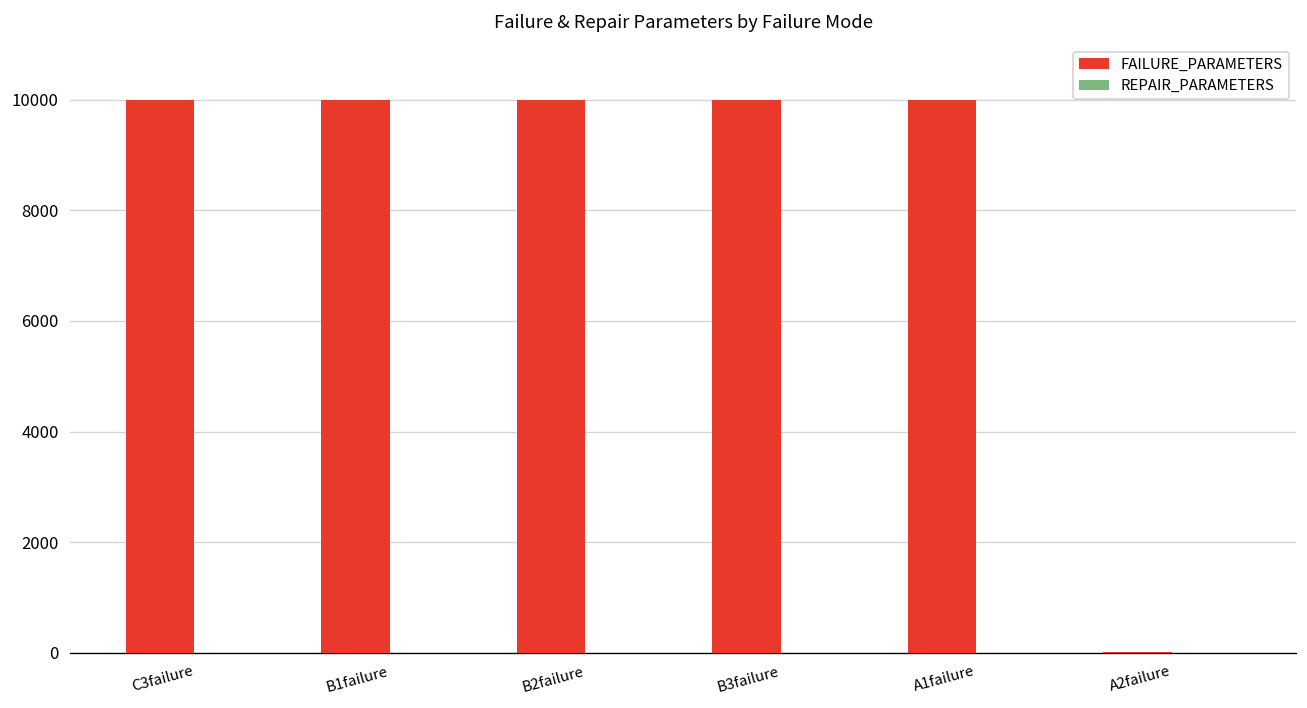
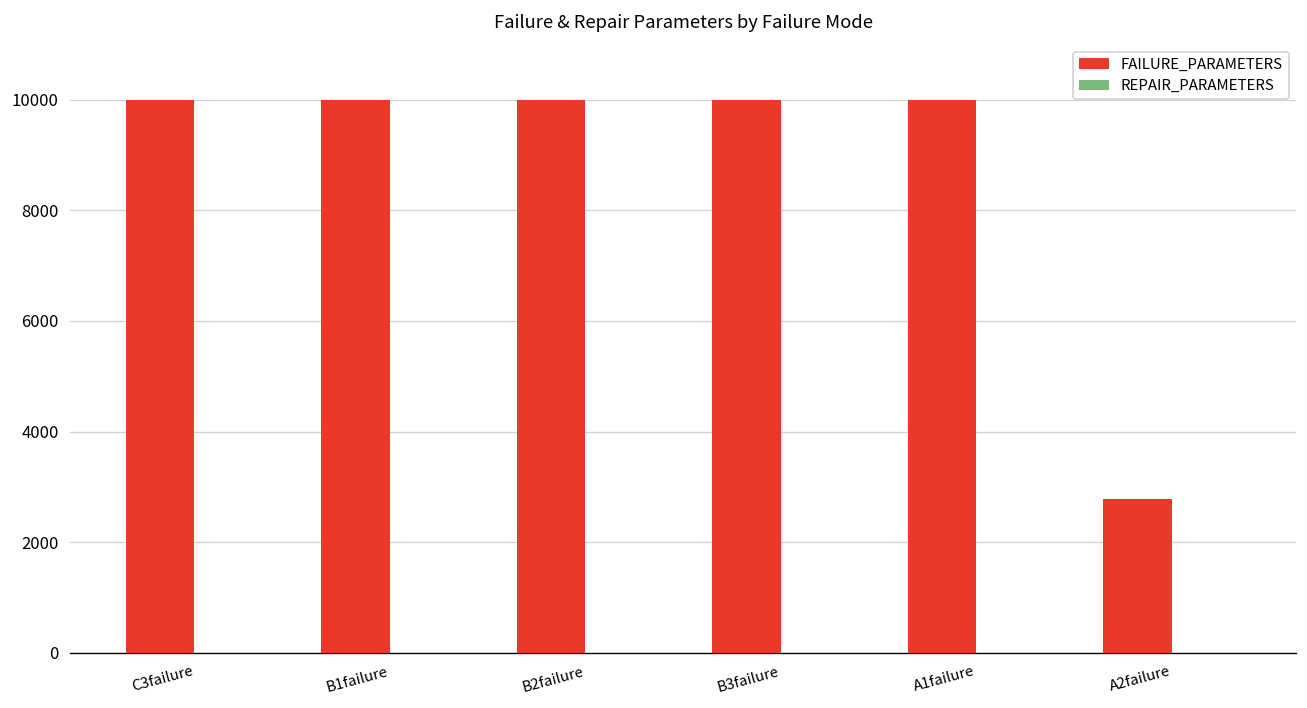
FAILURE_PARAMETERS, A2failure: 0 -> 2800
